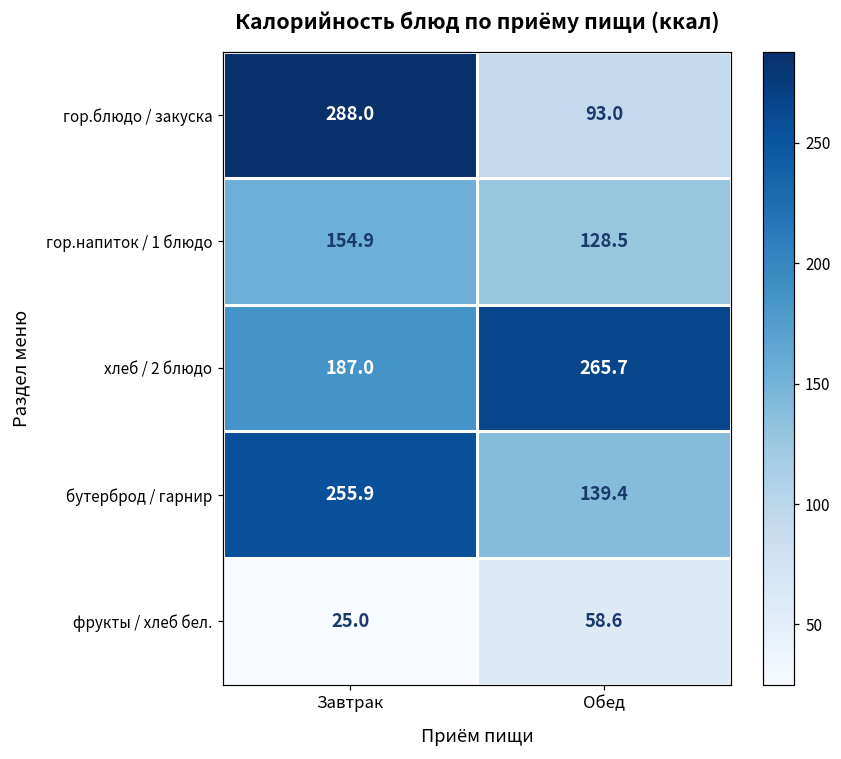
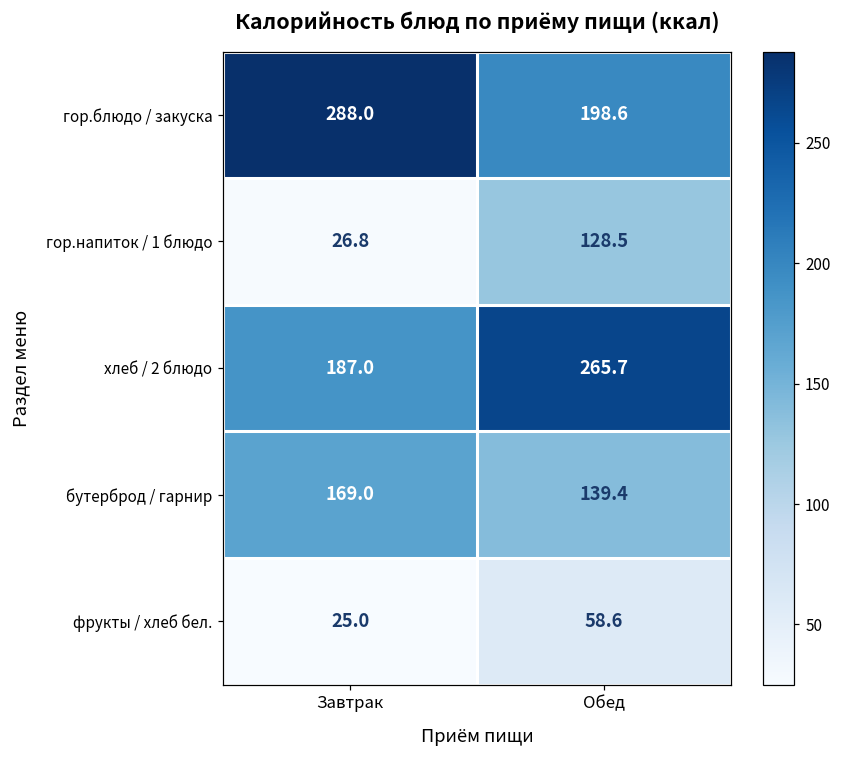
гор.блюдо / закуска, Обед: 93.0 -> 198.6
гор.напиток / 1 блюдо, Завтрак: 154.9 -> 26.8
бутерброд / гарнир, Завтрак: 255.9 -> 169.0
